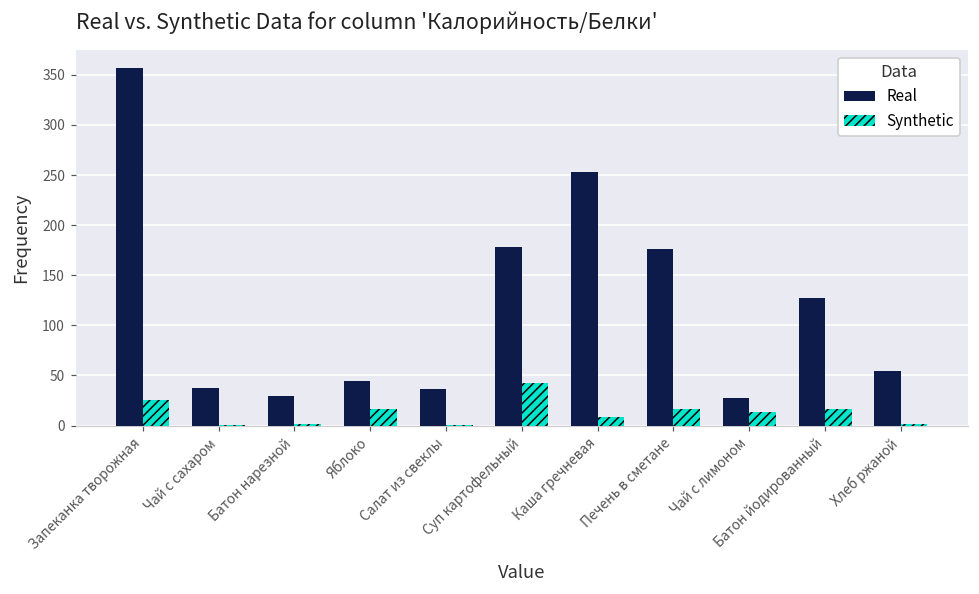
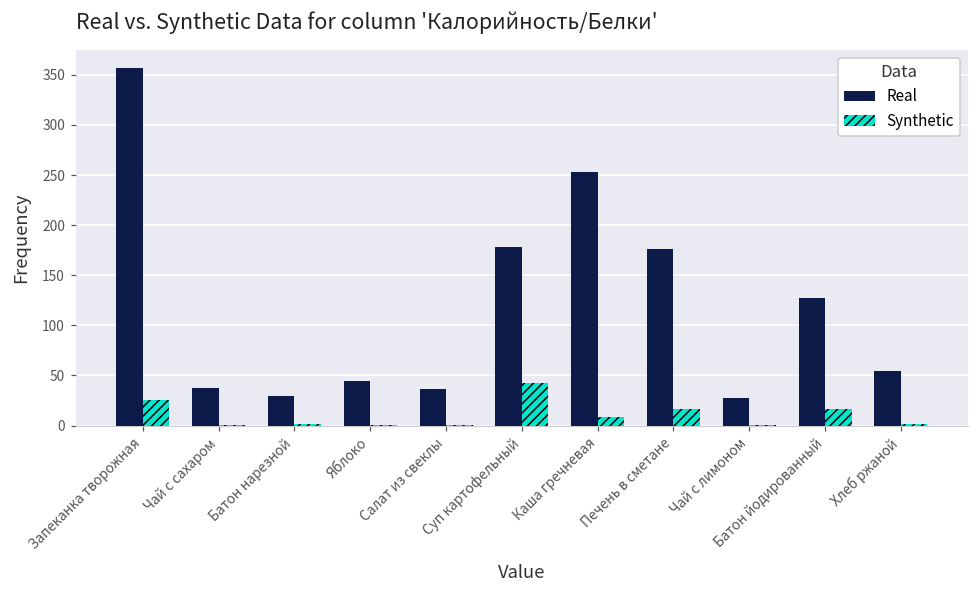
Synthetic, Яблоко: 20 -> 0
Synthetic, Чай с лимоном: 10 -> 0
